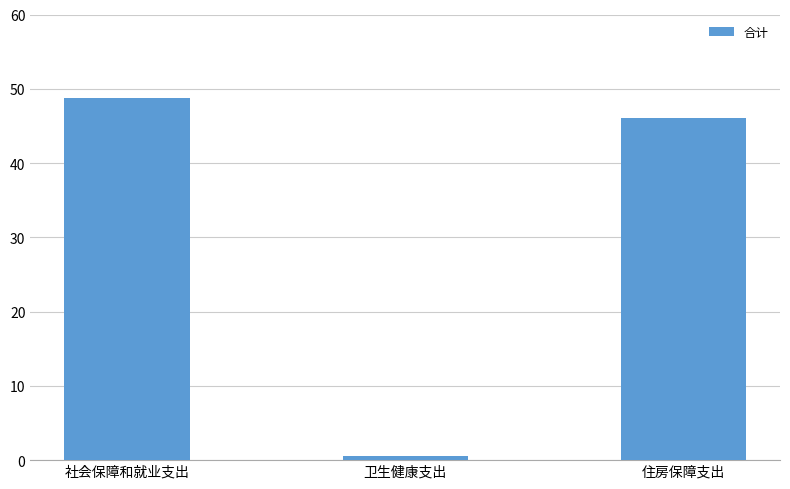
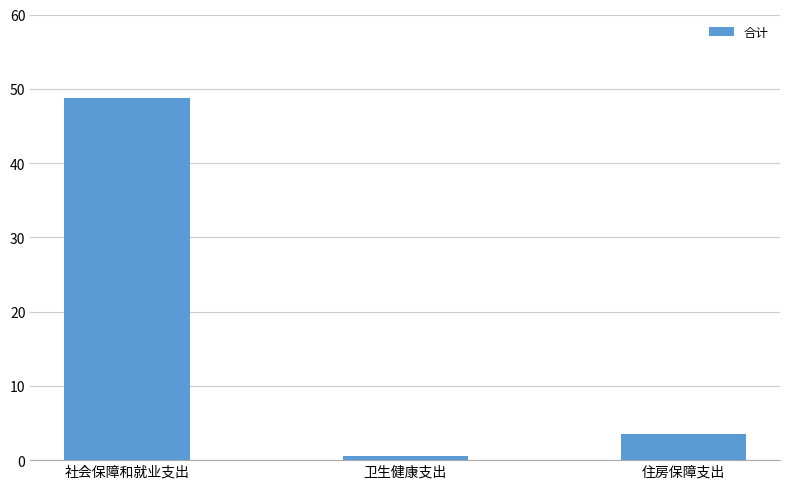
住房保障支出: 46 -> 4
